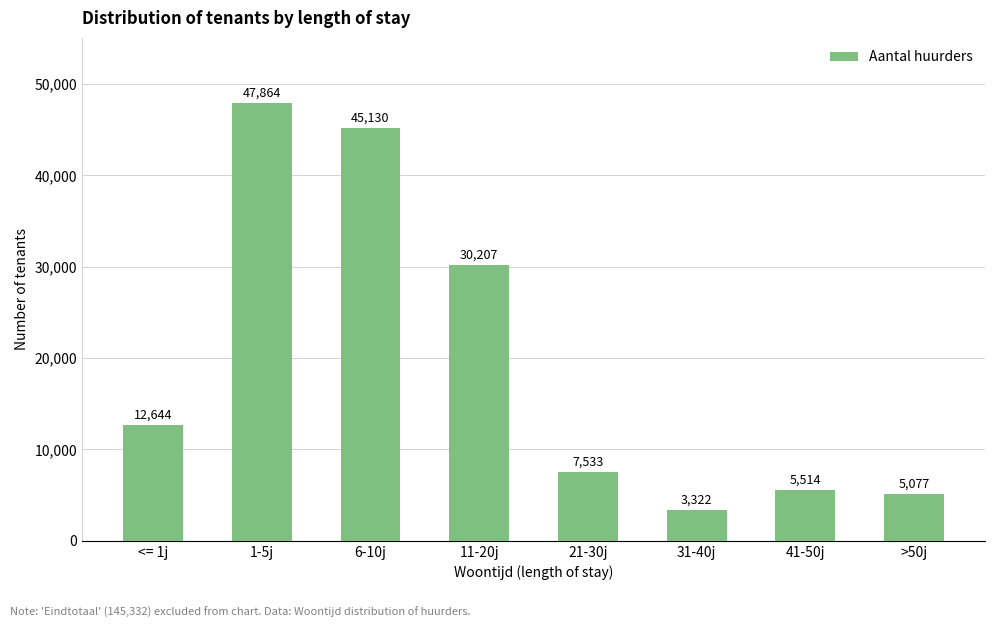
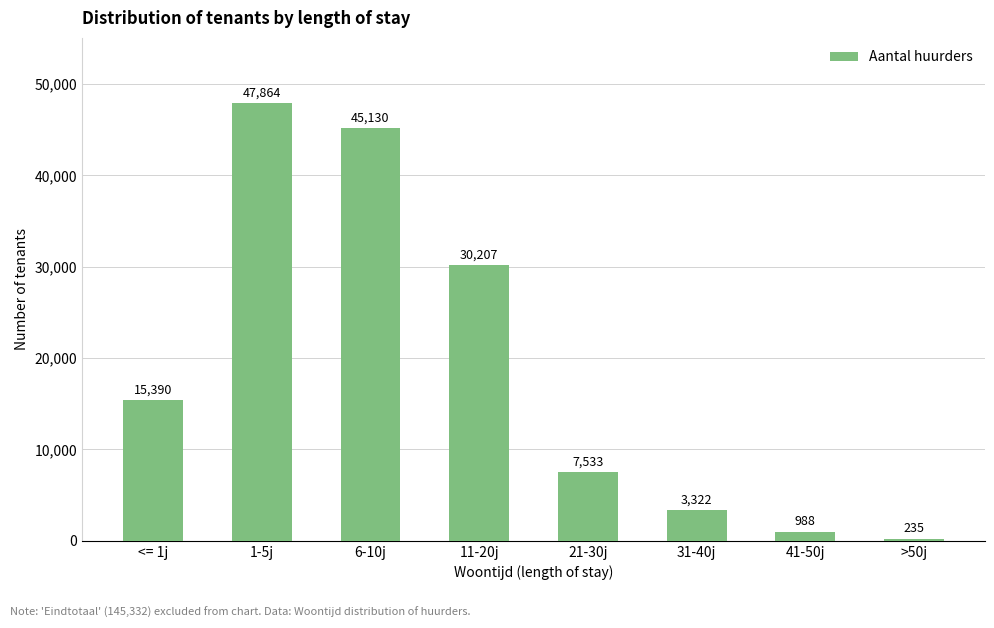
<= 1j: 12,644 -> 15,390
41-50j: 5,514 -> 988
>50j: 5,077 -> 235
